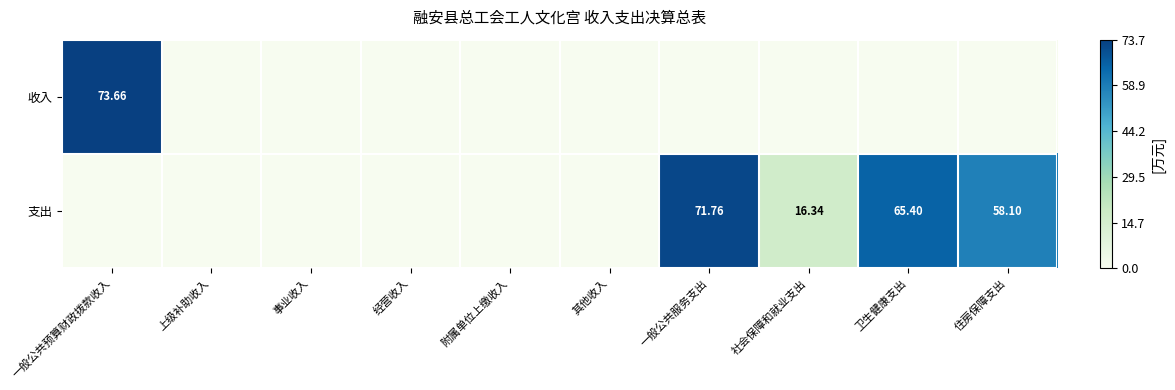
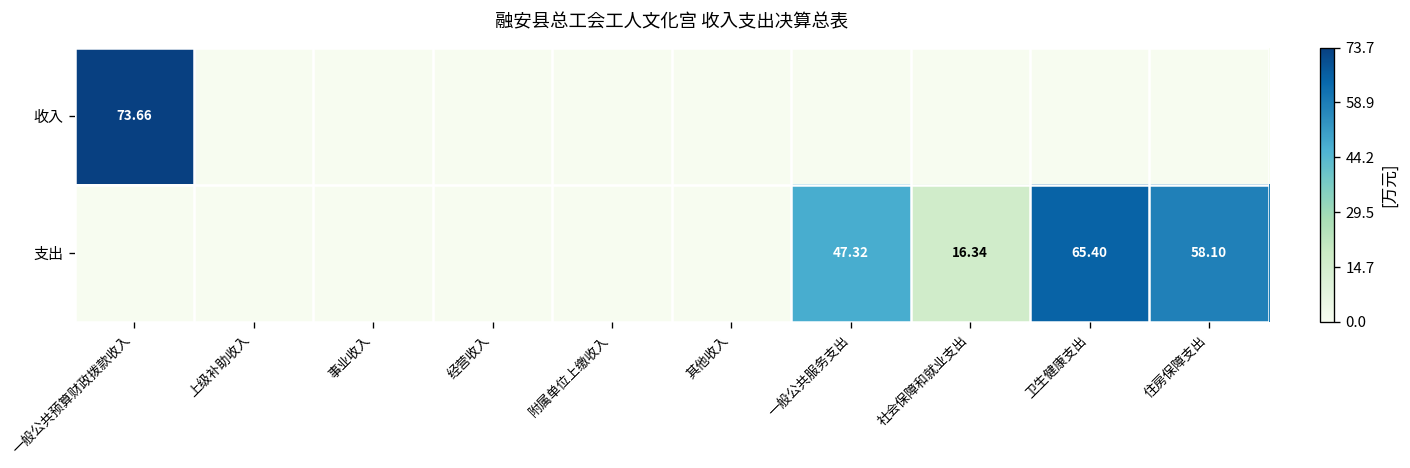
支出, 一般公共服务支出: 71.76 -> 47.32
